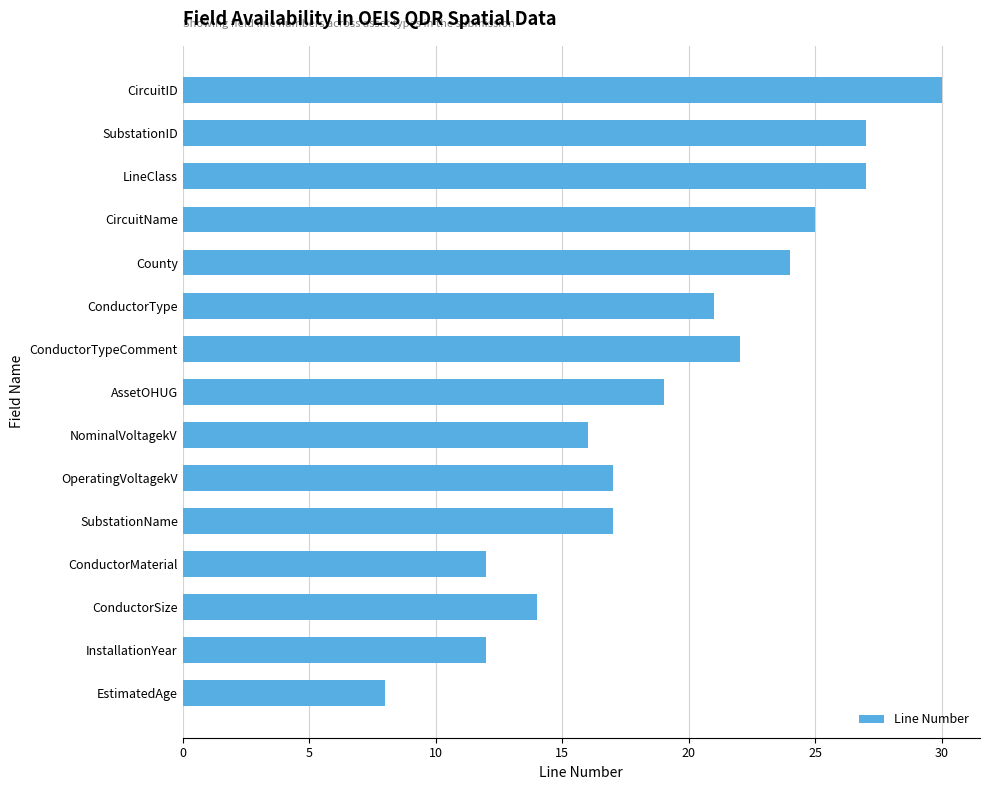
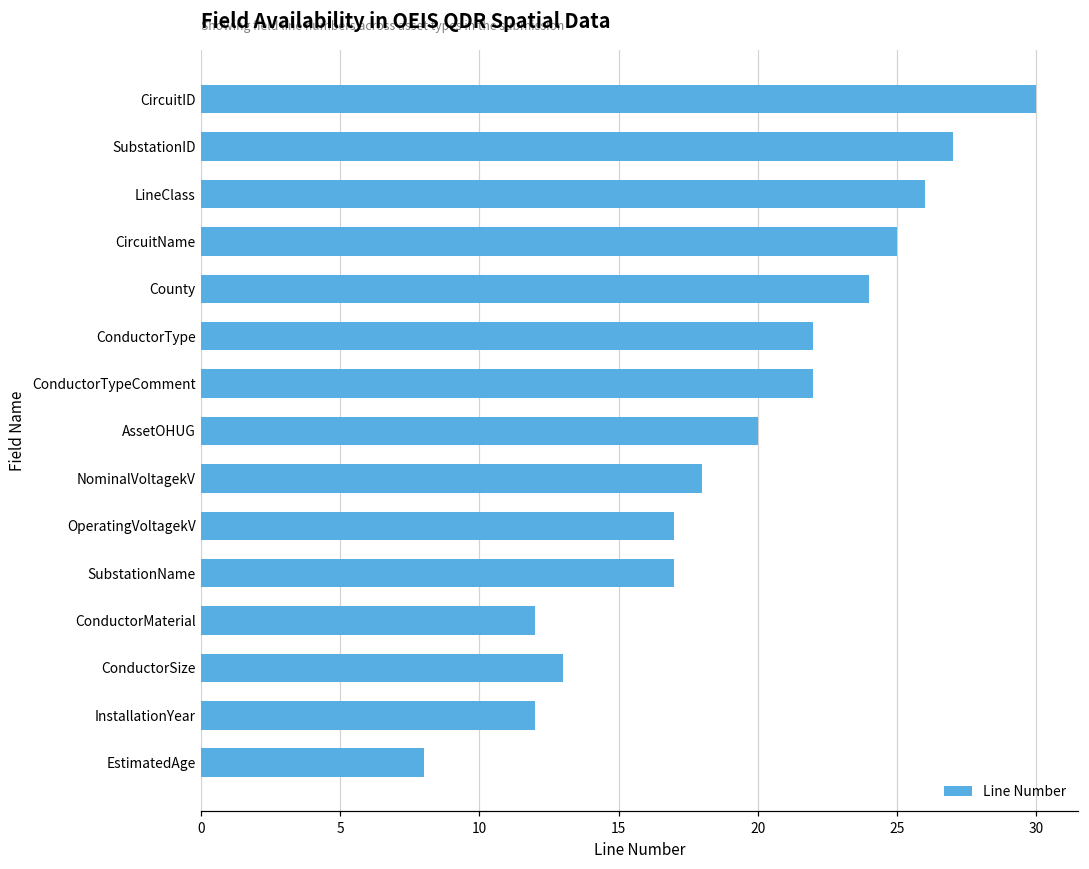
LineClass: 27 -> 26
ConductorType: 21 -> 22
AssetOHUG: 19 -> 20
NominalVoltagekV: 16 -> 18
ConductorSize: 14 -> 13
